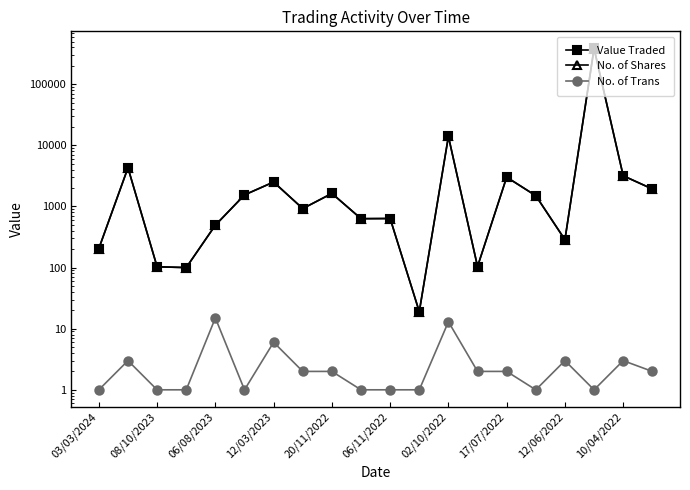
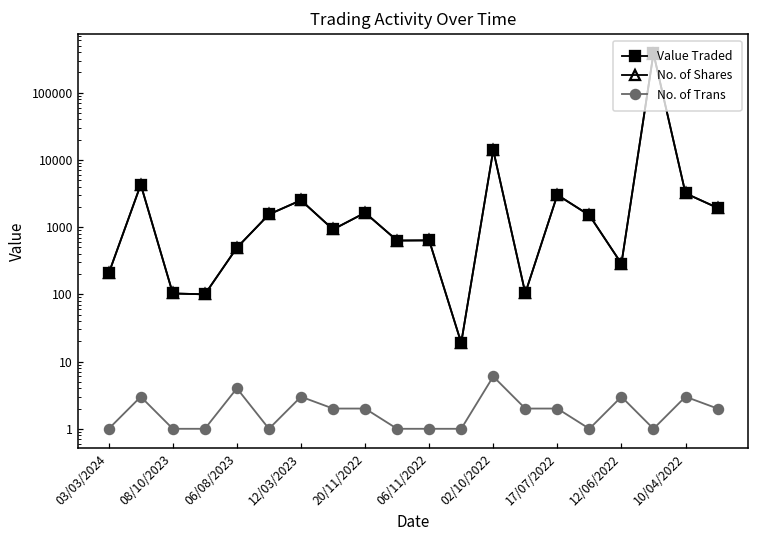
No. of Trans, 06/08/2023: 15 -> 4
No. of Trans, 12/03/2023: 6 -> 3
No. of Trans, 02/10/2022: 13 -> 6
